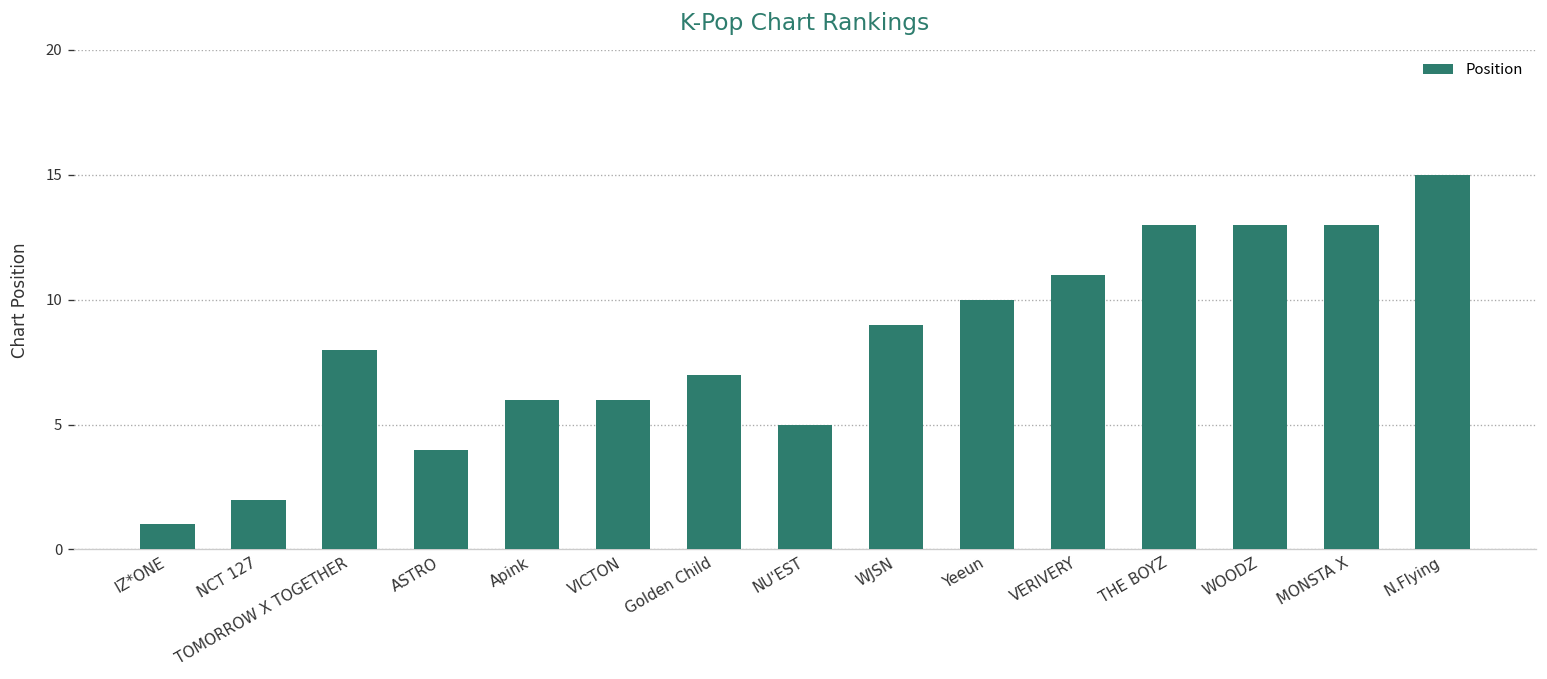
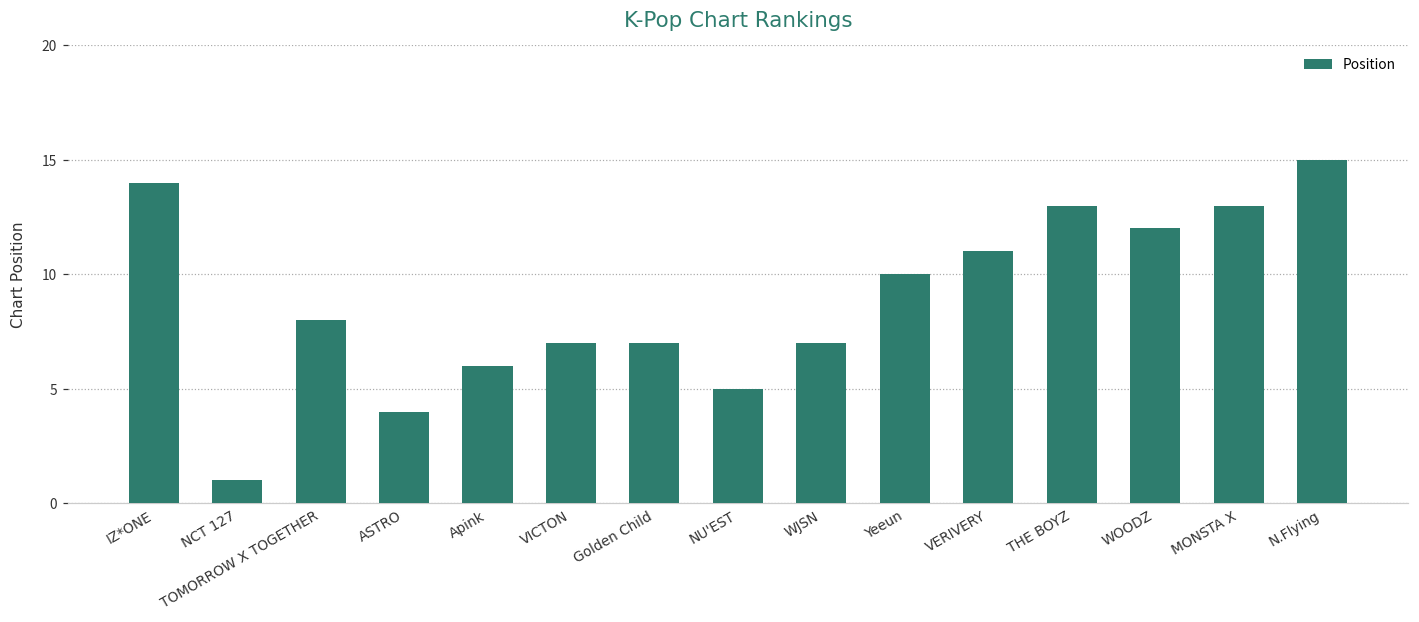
IZ*ONE: 1 -> 14
NCT 127: 2 -> 1
VICTON: 6 -> 7
WJSN: 9 -> 7
WOODZ: 13 -> 12
